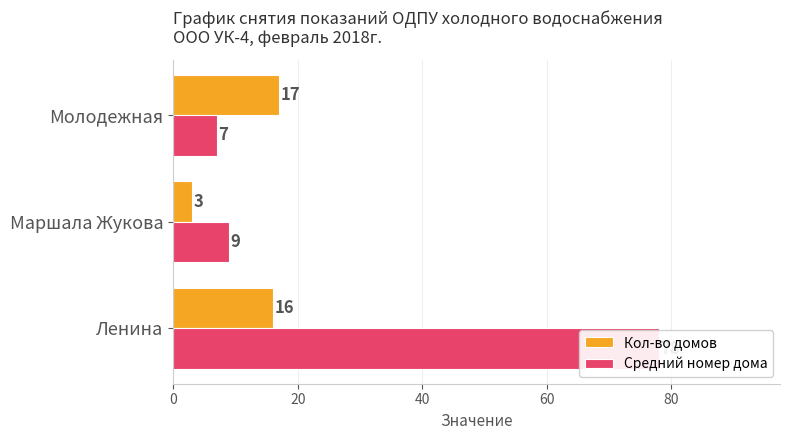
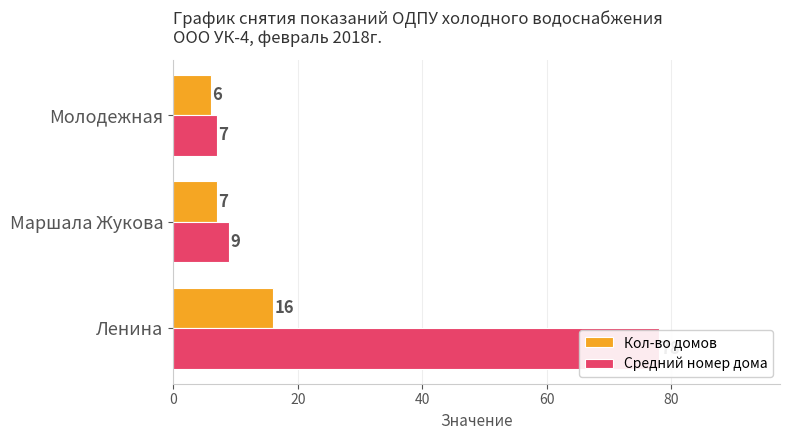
Кол-во домов, Молодежная: 17 -> 6
Кол-во домов, Маршала Жукова: 3 -> 7
